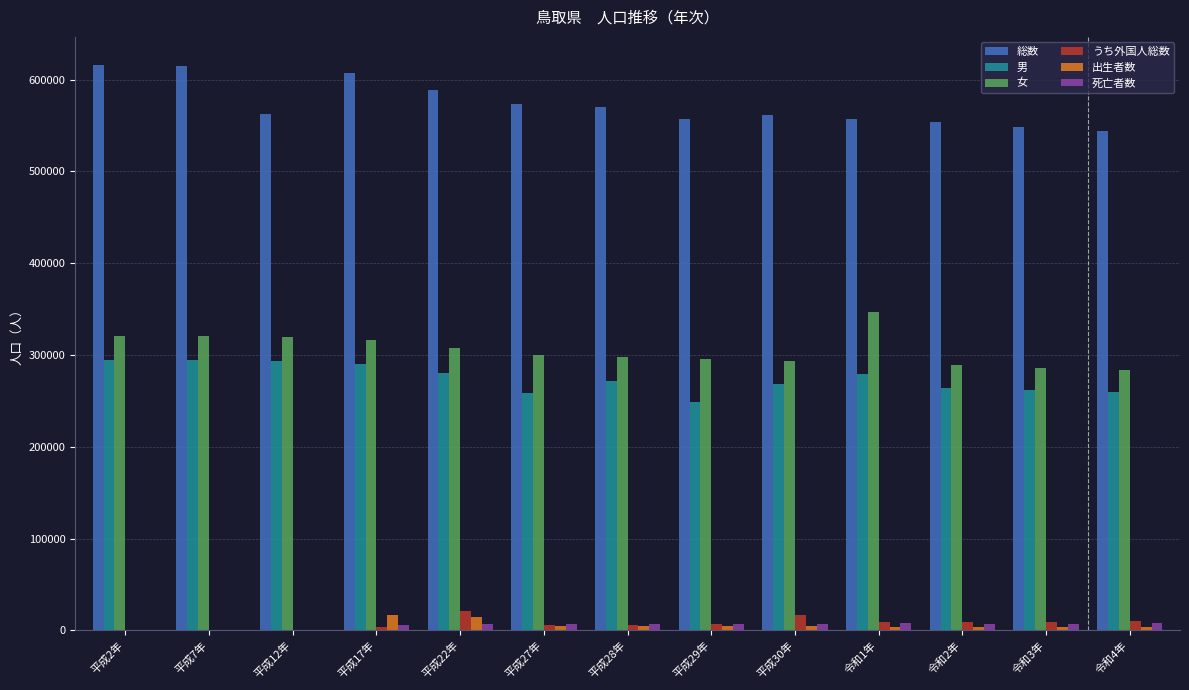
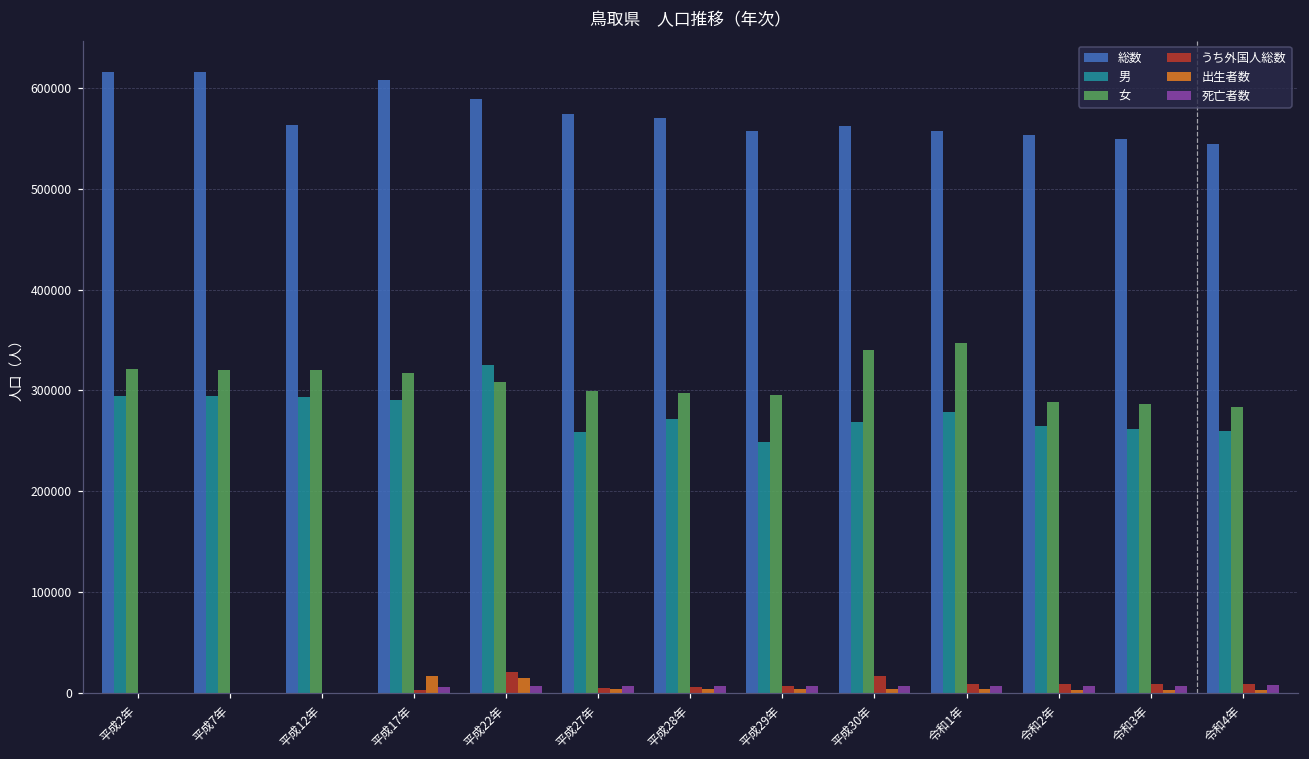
男, 平成22年: 280000 -> 330000
女, 平成30年: 290000 -> 340000
